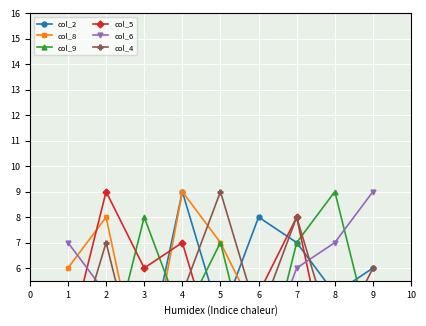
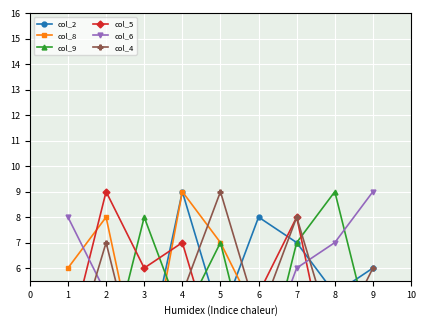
col_6, 1: 7 -> 8
